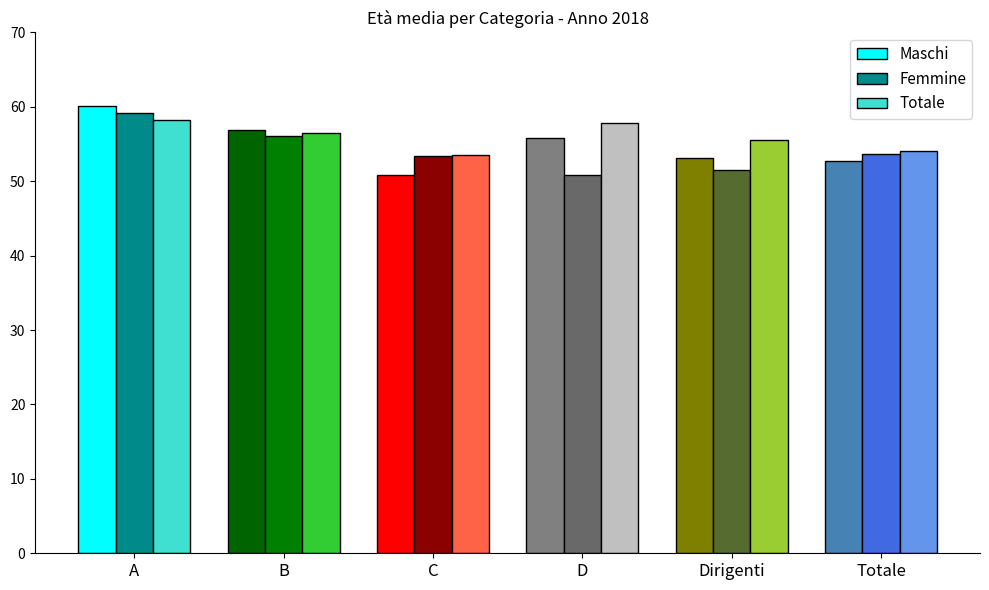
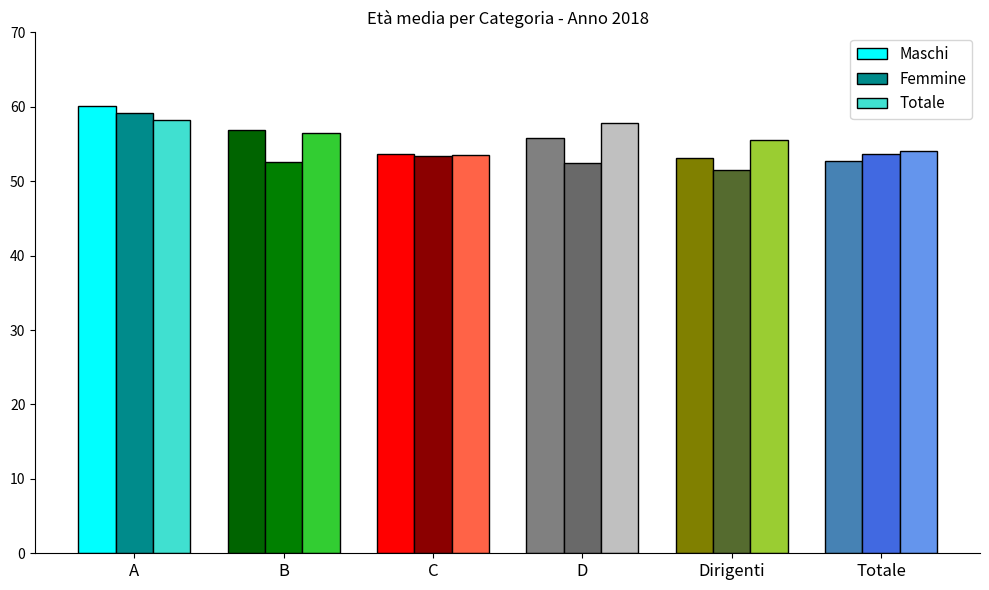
Femmine, B: 56 -> 53
Maschi, C: 51 -> 54
Femmine, D: 51 -> 52
